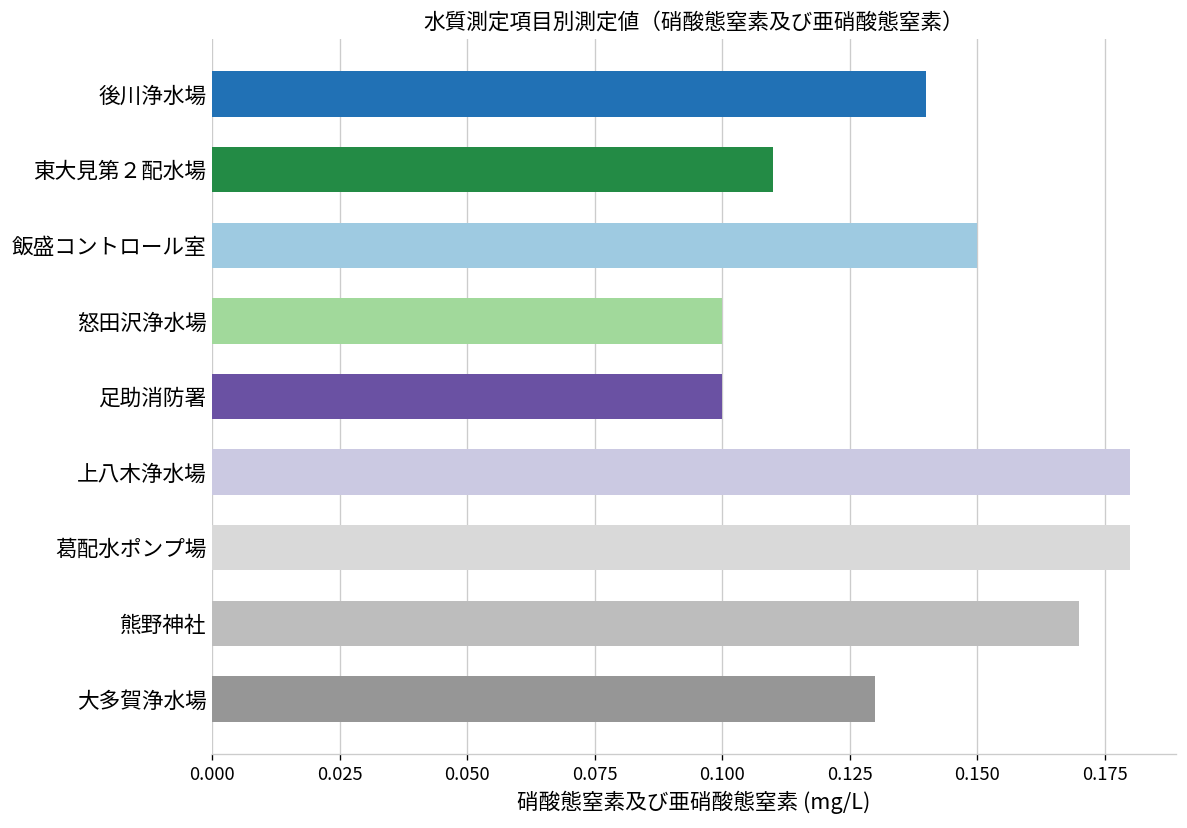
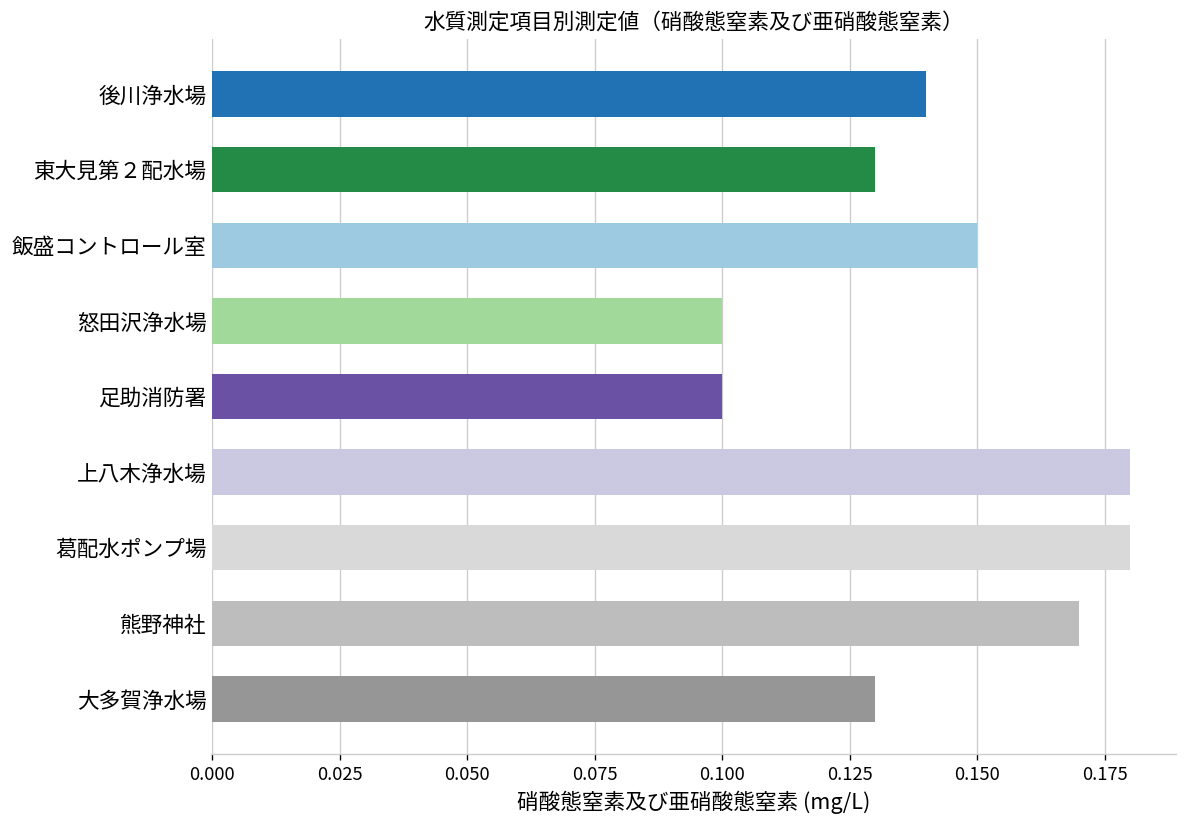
東大見第２配水場: 0.11 -> 0.13
